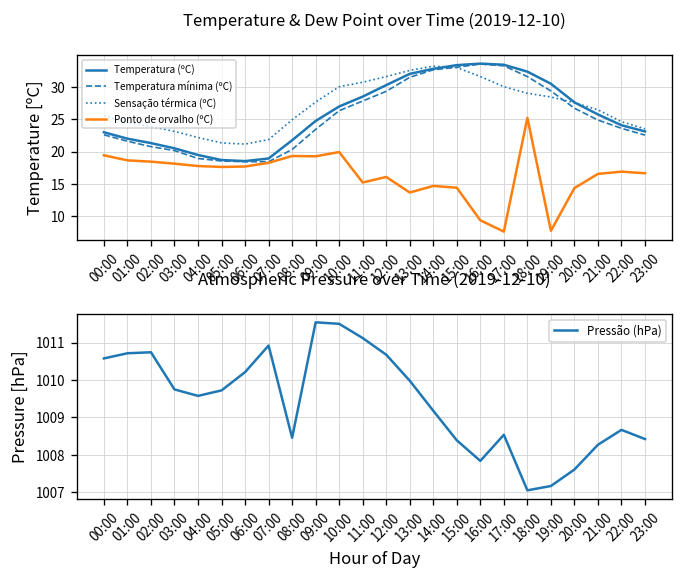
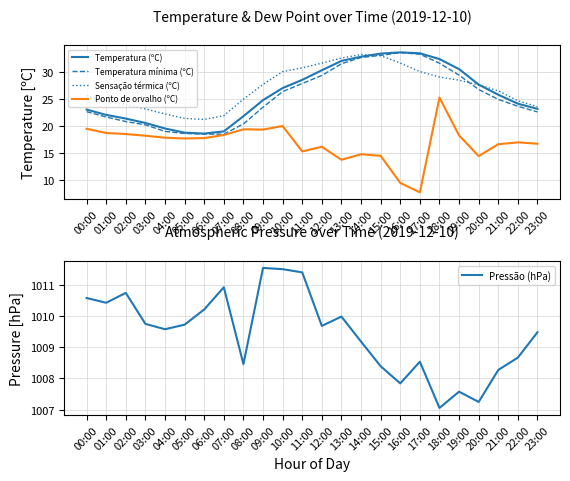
Temperature & Dew Point over Time (2019-12-10), Ponto de orvalho (ºC), 19:00: 8 -> 18
Atmospheric Pressure over Time (2019-12-10), 01:00: 1010.7 -> 1010.4
Atmospheric Pressure over Time (2019-12-10), 11:00: 1011.1 -> 1011.4
Atmospheric Pressure over Time (2019-12-10), 12:00: 1010.7 -> 1009.7
Atmospheric Pressure over Time (2019-12-10), 19:00: 1007.2 -> 1007.6
Atmospheric Pressure over Time (2019-12-10), 20:00: 1007.6 -> 1007.2
Atmospheric Pressure over Time (2019-12-10), 23:00: 1008.4 -> 1009.5
